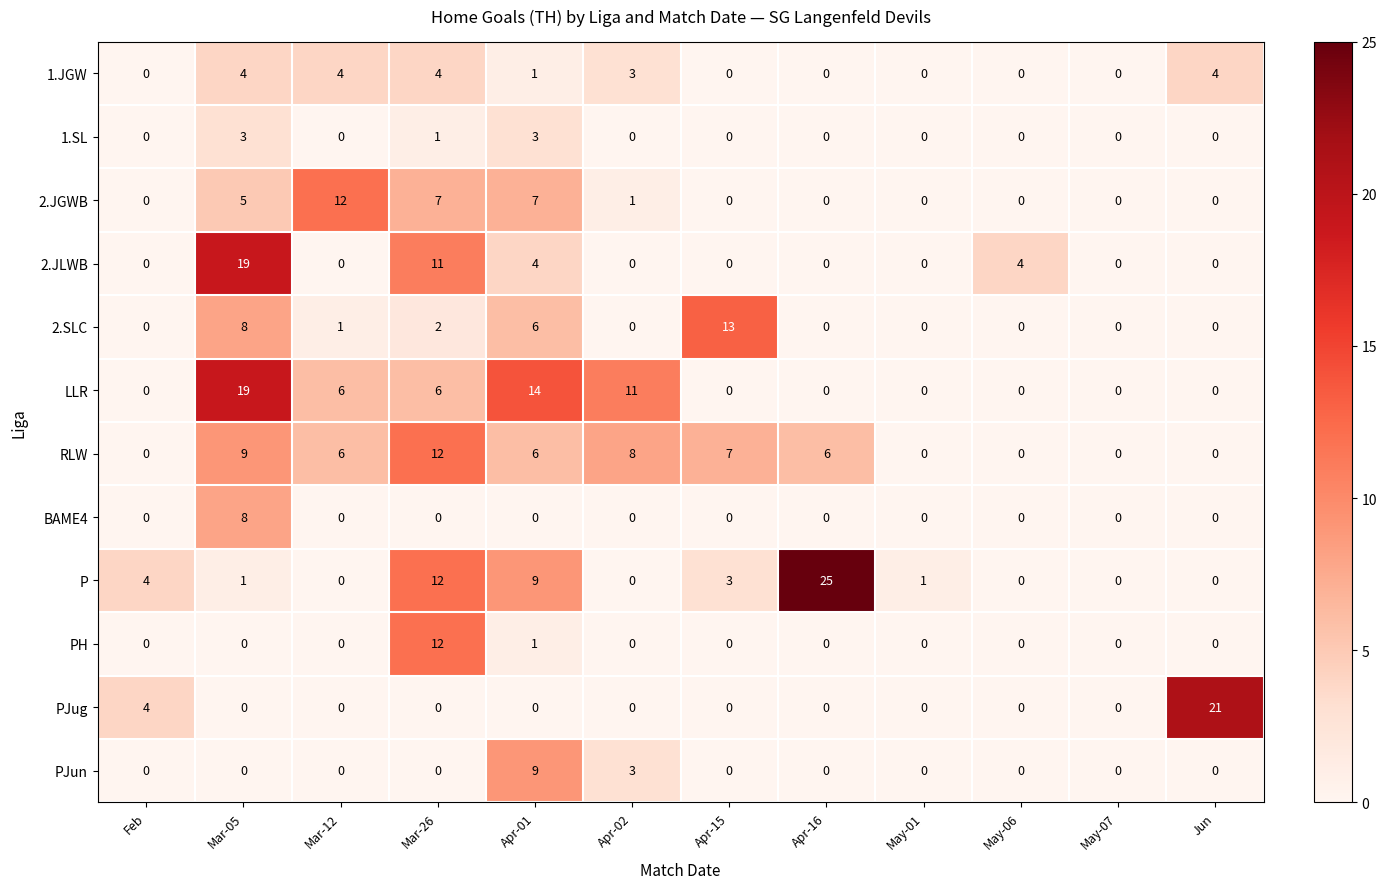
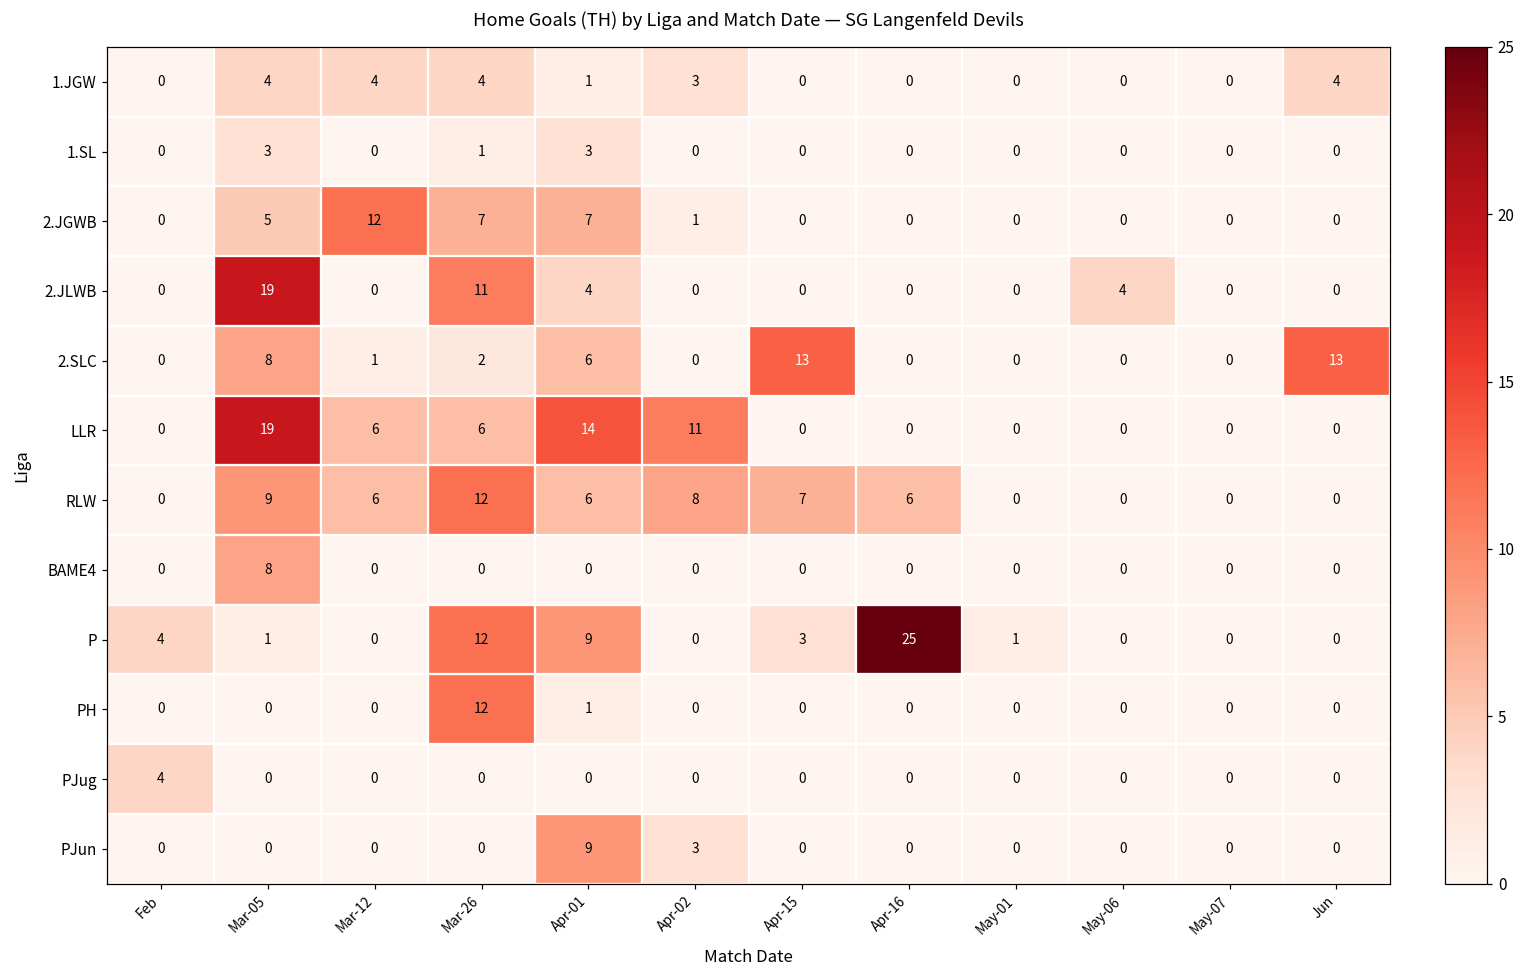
2.SLC, Jun: 0 -> 13
PJug, Jun: 21 -> 0
